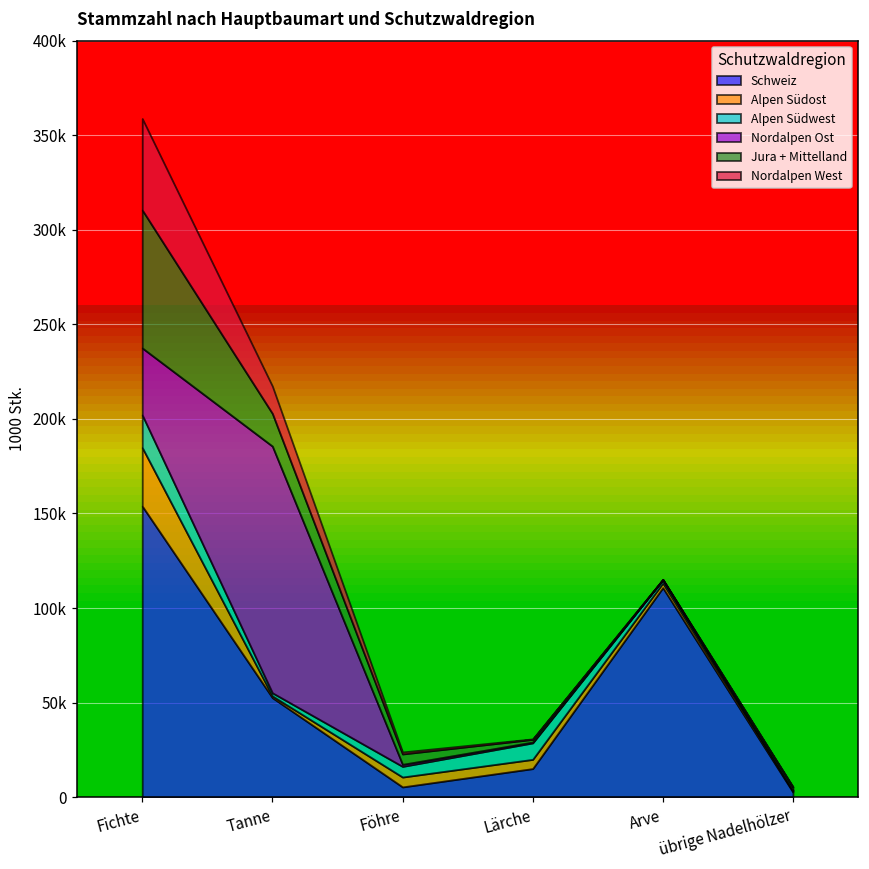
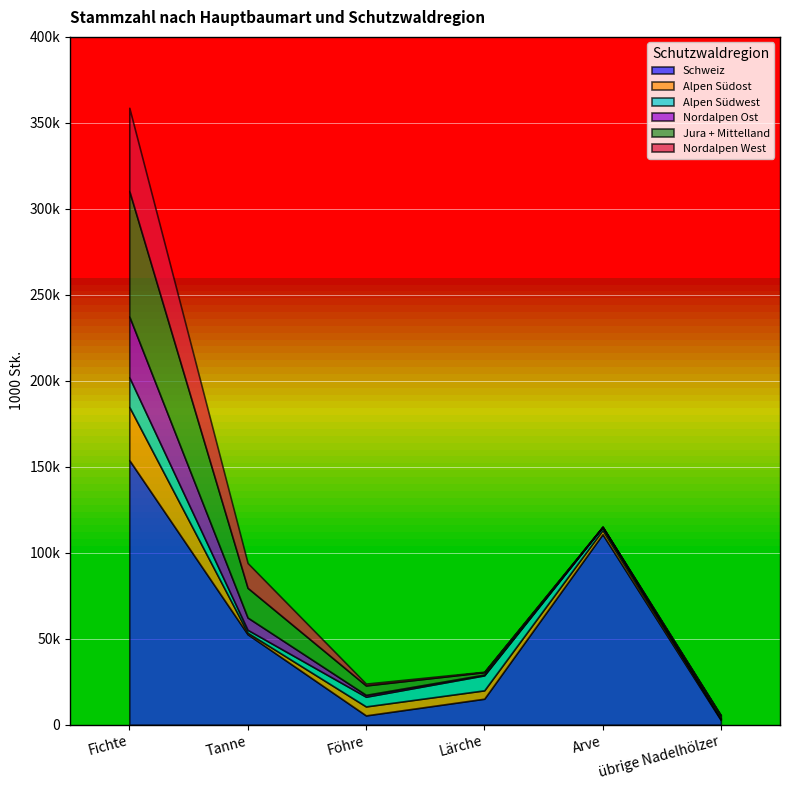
Nordalpen Ost, Tanne: 130000 -> 7000
